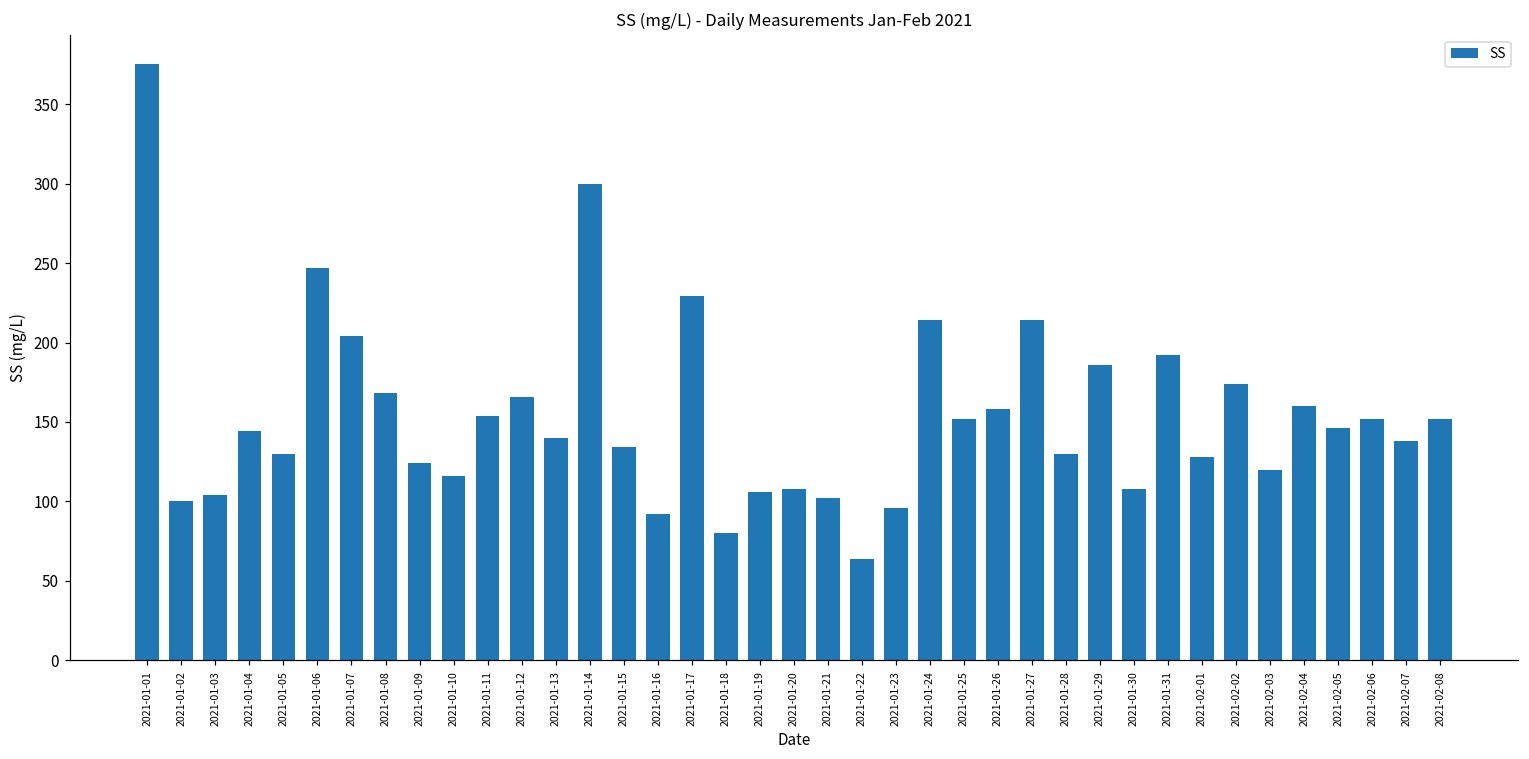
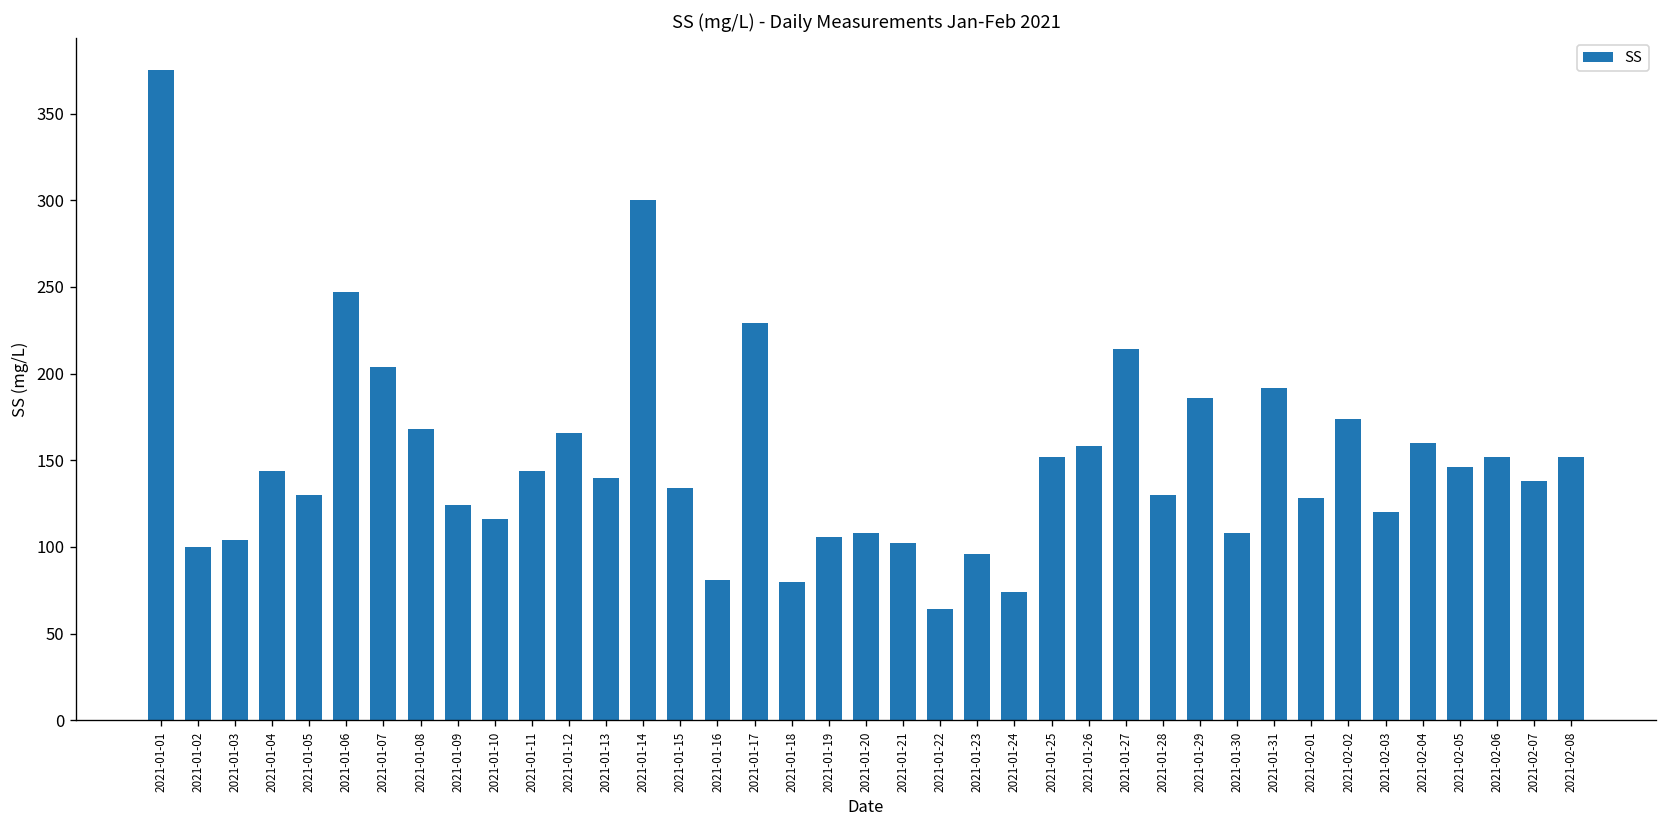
2021-01-11: 154 -> 144
2021-01-16: 92 -> 81
2021-01-24: 214 -> 74
